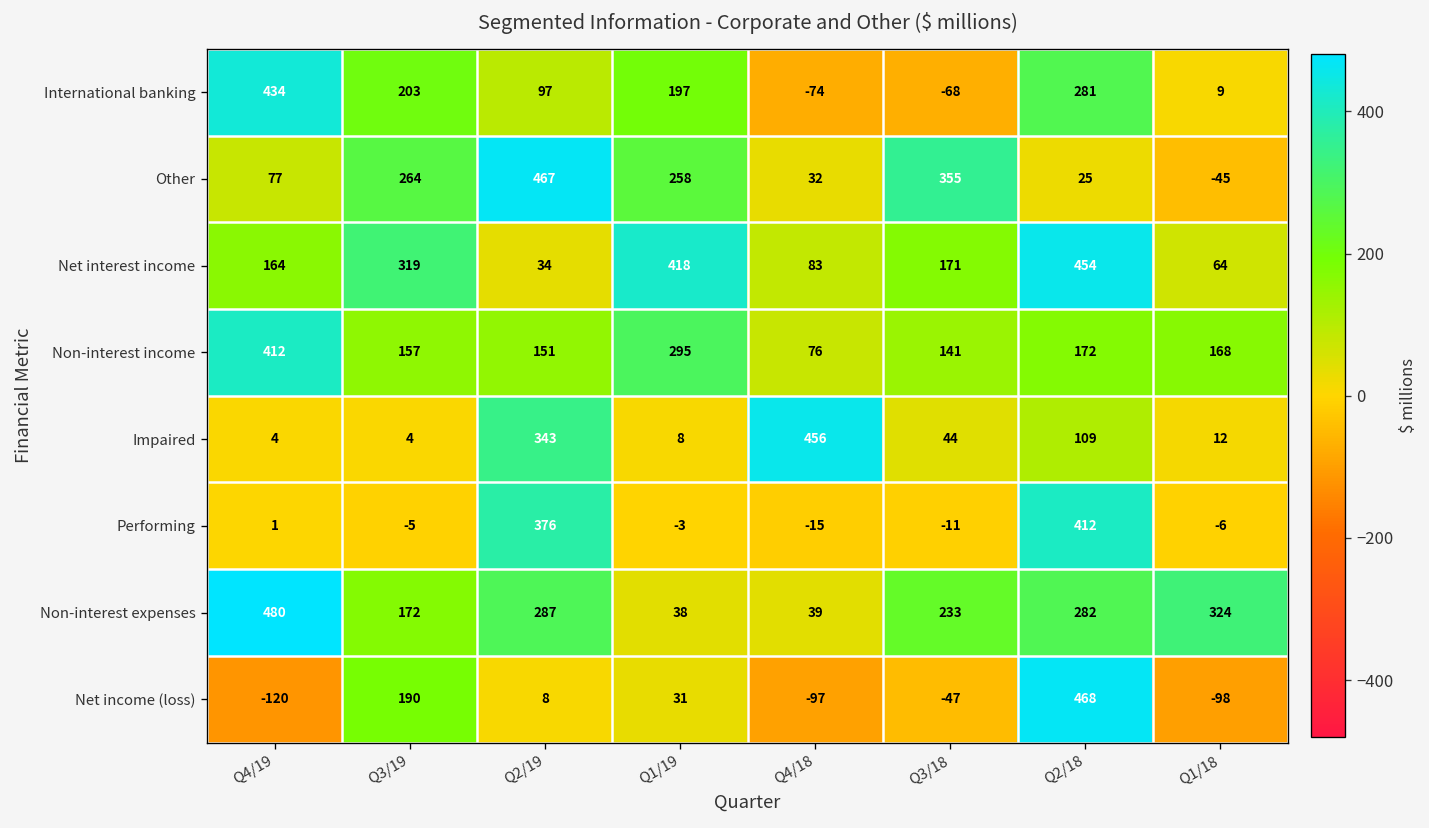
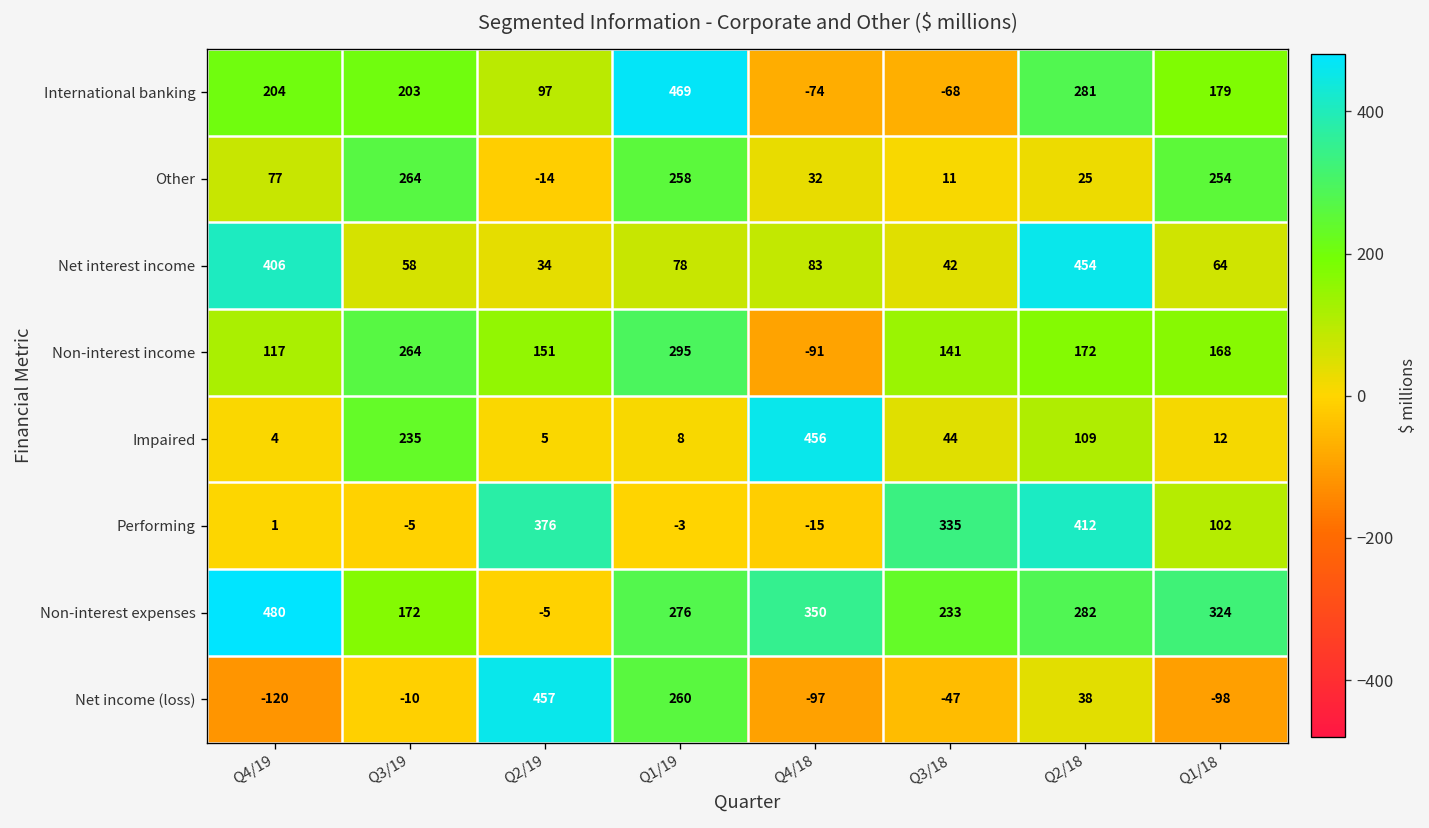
International banking, Q4/19: 434 -> 204
International banking, Q1/19: 197 -> 469
International banking, Q1/18: 9 -> 179
Other, Q2/19: 467 -> -14
Other, Q3/18: 355 -> 11
Other, Q1/18: -45 -> 254
Net interest income, Q4/19: 164 -> 406
Net interest income, Q3/19: 319 -> 58
Net interest income, Q1/19: 418 -> 78
Net interest income, Q3/18: 171 -> 42
Non-interest income, Q4/19: 412 -> 117
Non-interest income, Q3/19: 157 -> 264
Non-interest income, Q4/18: 76 -> -91
Impaired, Q3/19: 4 -> 235
Impaired, Q2/19: 343 -> 5
Performing, Q3/18: -11 -> 335
Performing, Q1/18: -6 -> 102
Non-interest expenses, Q2/19: 287 -> -5
Non-interest expenses, Q1/19: 38 -> 276
Non-interest expenses, Q4/18: 39 -> 350
Net income (loss), Q3/19: 190 -> -10
Net income (loss), Q2/19: 8 -> 457
Net income (loss), Q1/19: 31 -> 260
Net income (loss), Q2/18: 468 -> 38
